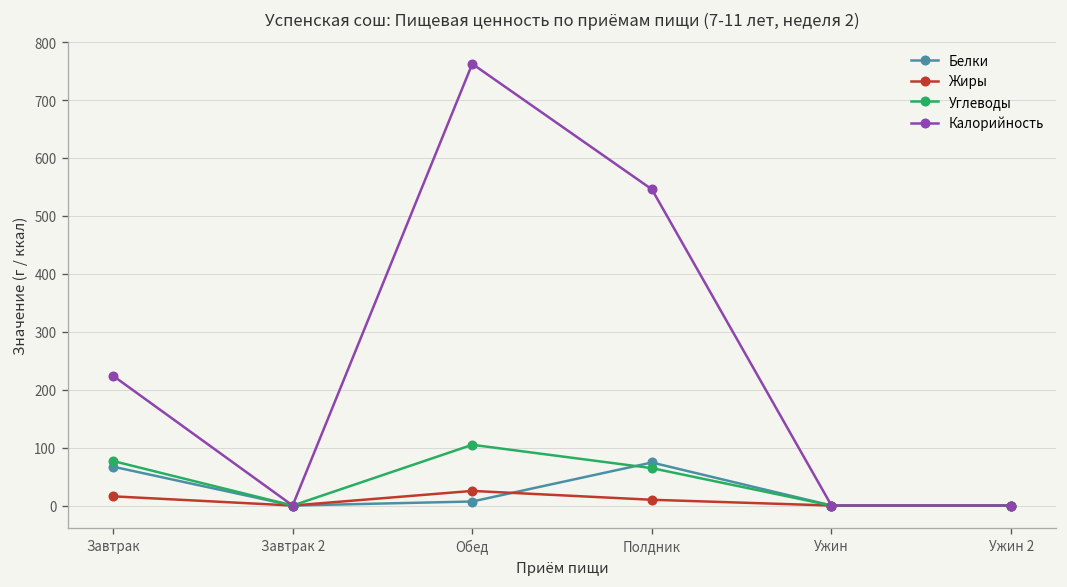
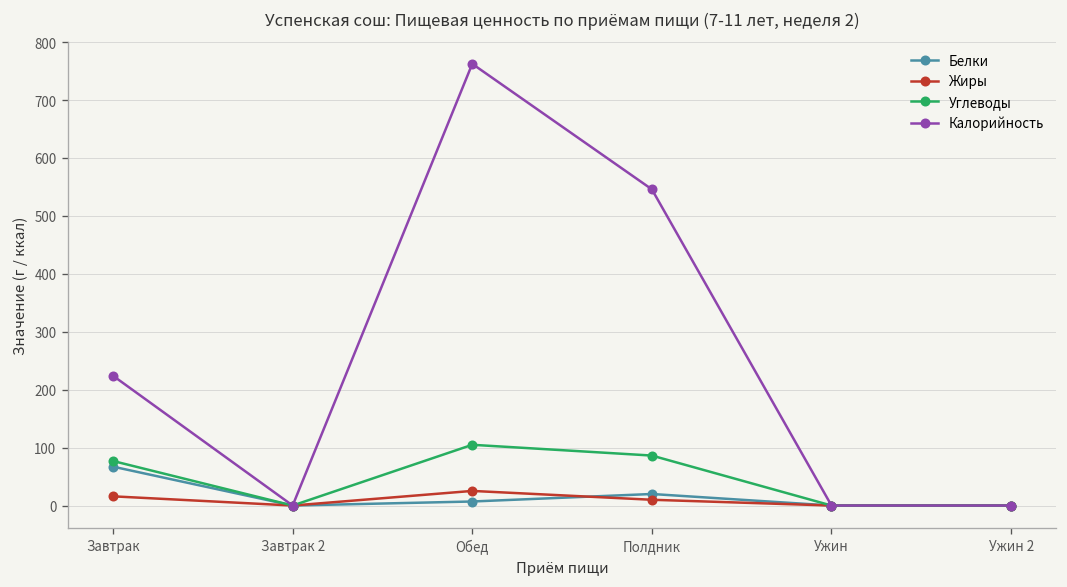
Белки, Полдник: 70 -> 20
Углеводы, Полдник: 60 -> 90
